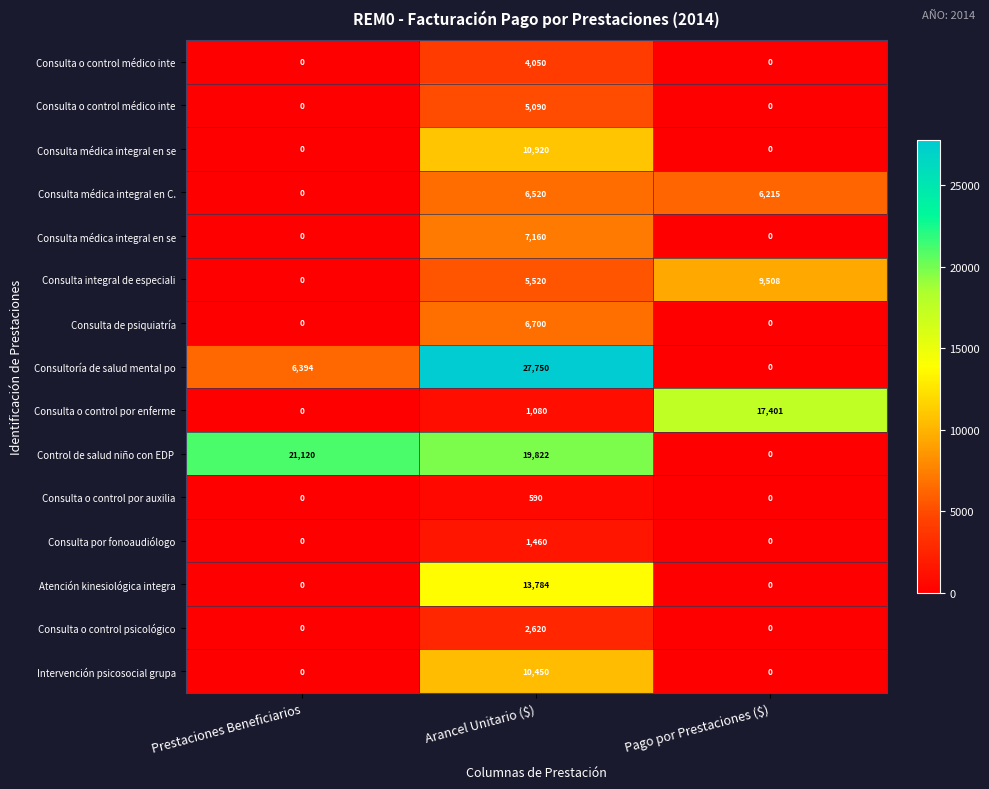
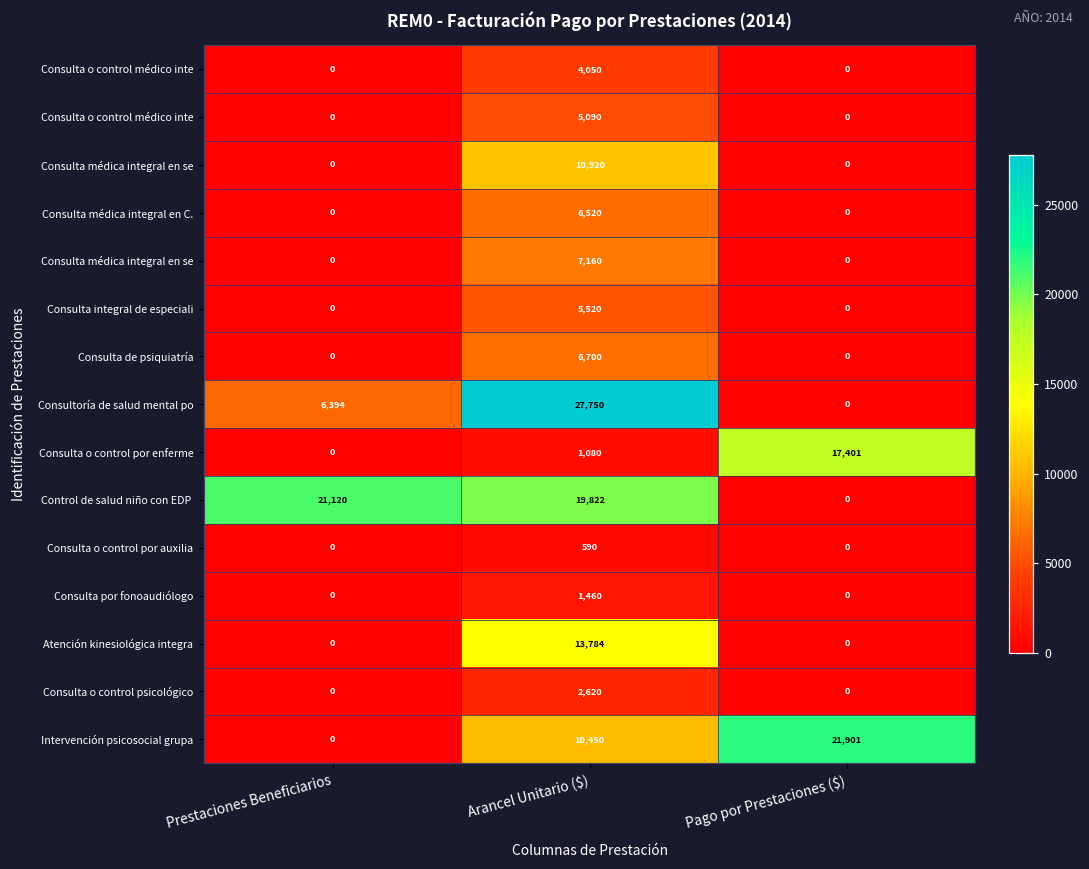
Consulta médica integral en C., Pago por Prestaciones ($): 6,215 -> 0
Consulta integral de especiali, Pago por Prestaciones ($): 9,508 -> 0
Intervención psicosocial grupa, Pago por Prestaciones ($): 0 -> 21,901
